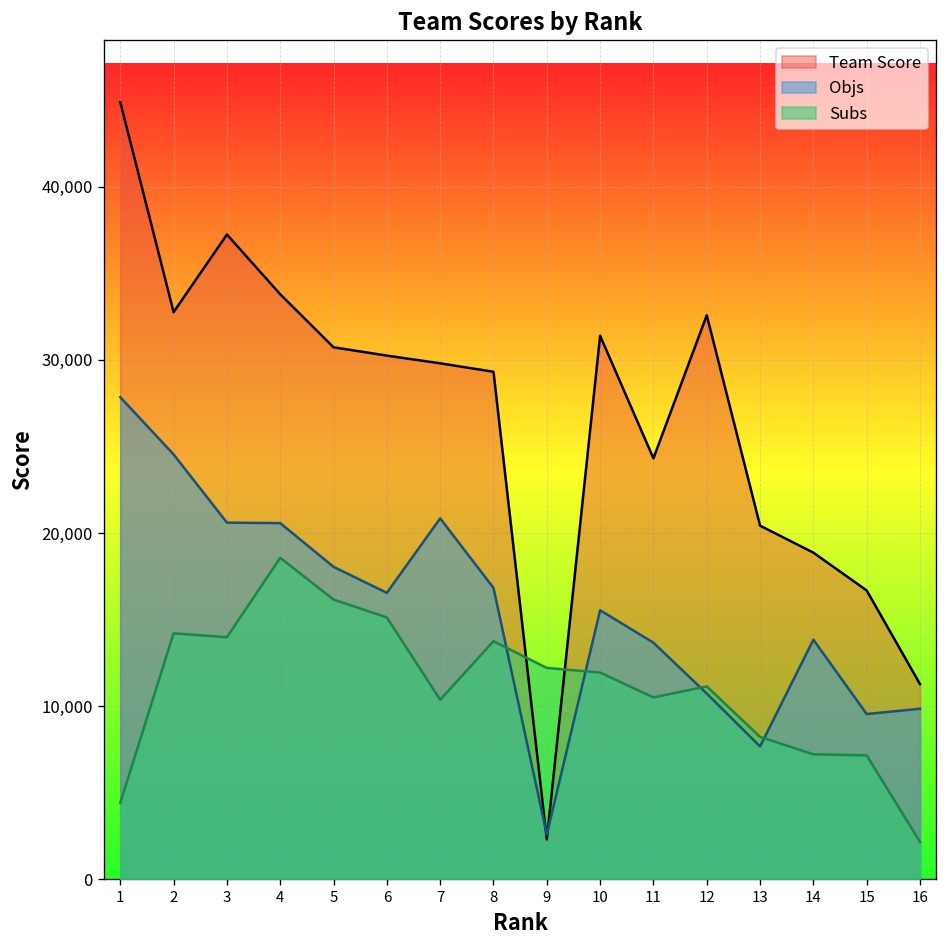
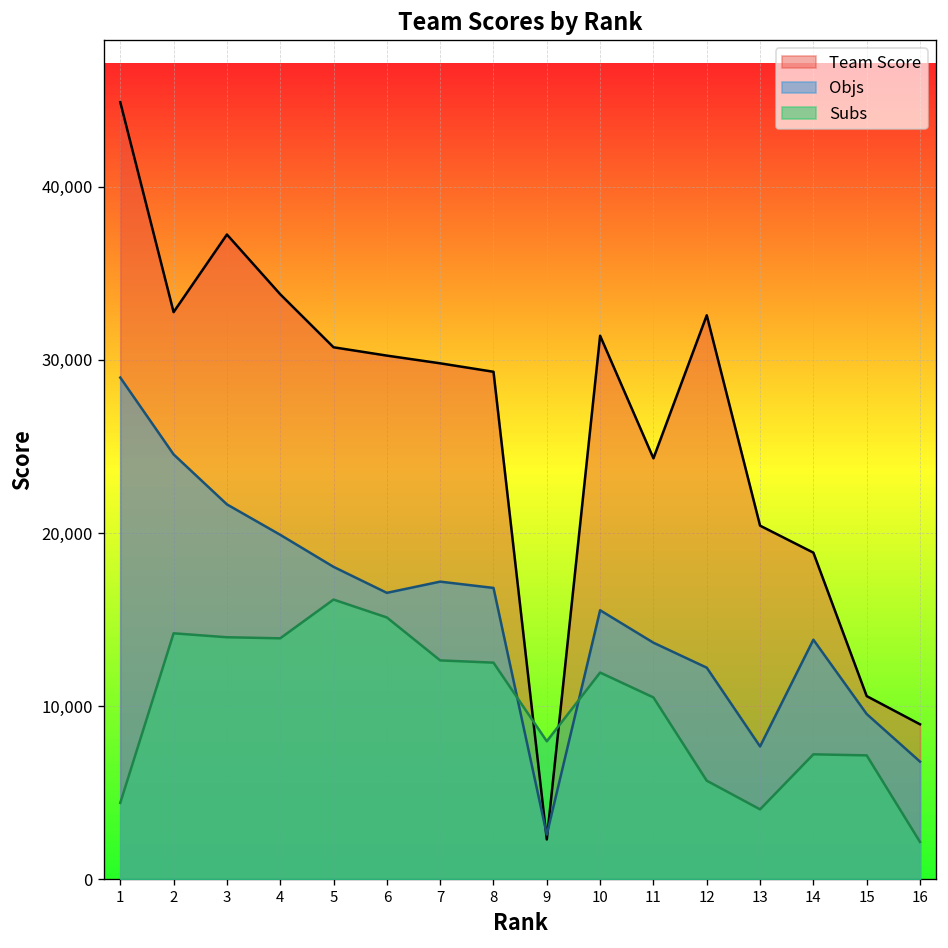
Objs, 1: 27,800 -> 29,000
Objs, 3: 20,600 -> 21,700
Objs, 4: 20,600 -> 19,900
Subs, 4: 18,600 -> 13,900
Objs, 7: 20,800 -> 17,200
Subs, 7: 10,400 -> 12,600
Subs, 8: 13,700 -> 12,500
Subs, 9: 12,200 -> 8,000
Objs, 12: 10,700 -> 12,200
Subs, 12: 11,100 -> 5,700
Subs, 13: 8,200 -> 4,000
Team Score, 15: 16,700 -> 10,600
Team Score, 16: 11,300 -> 8,900
Objs, 16: 9,800 -> 6,800
